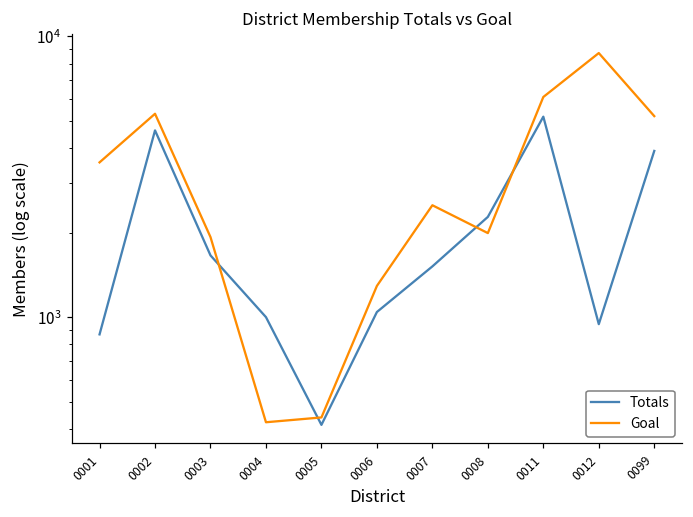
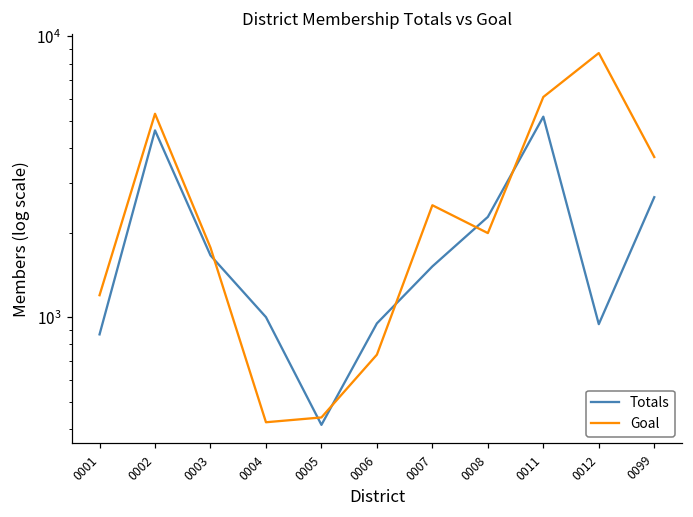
Goal, 0001: 3600 -> 1200
Goal, 0003: 1900 -> 1800
Totals, 0006: 1040 -> 950
Goal, 0006: 1300 -> 740
Totals, 0099: 3900 -> 2700
Goal, 0099: 5200 -> 3700
